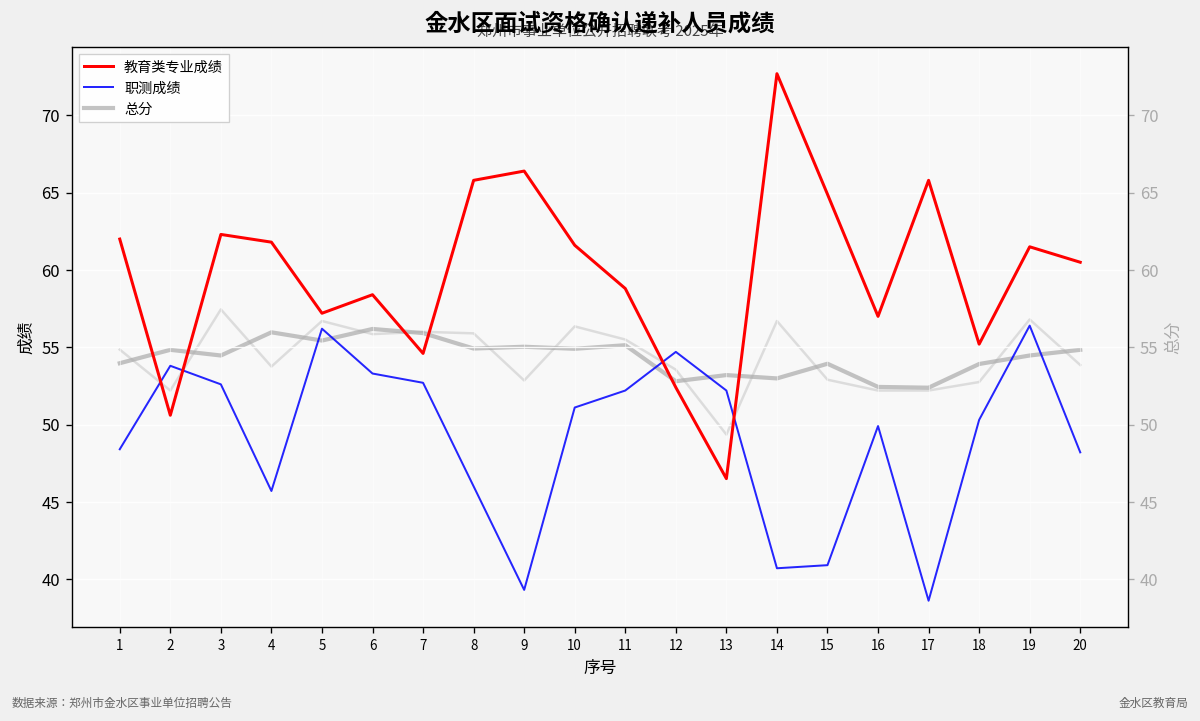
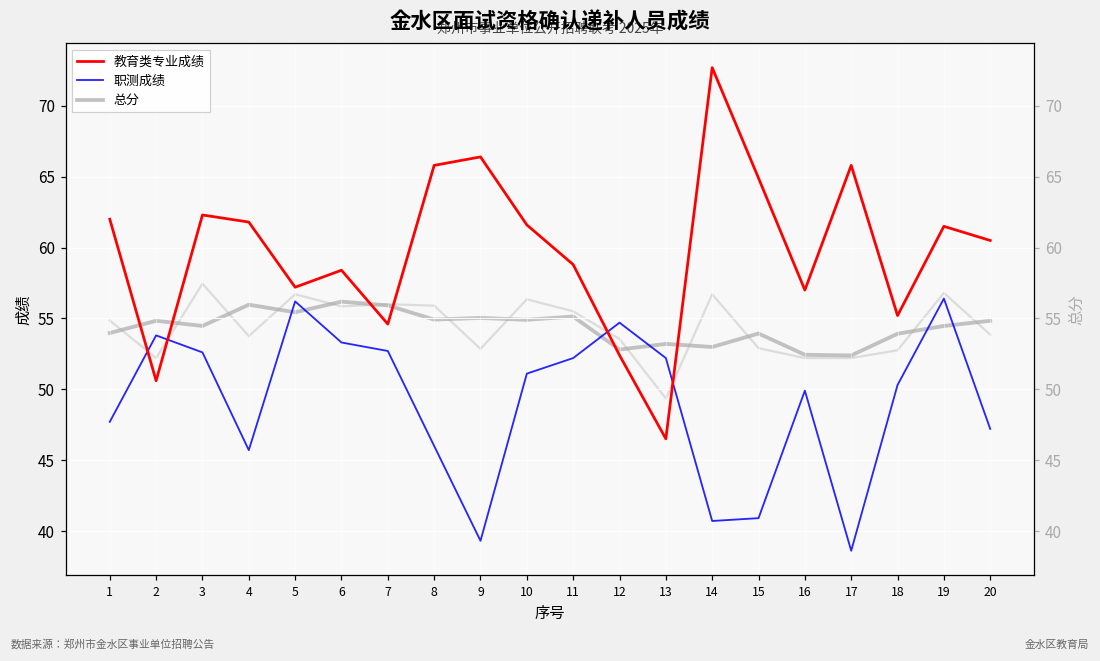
职测成绩, 1: 48.4 -> 47.7
职测成绩, 20: 48.2 -> 47.2
